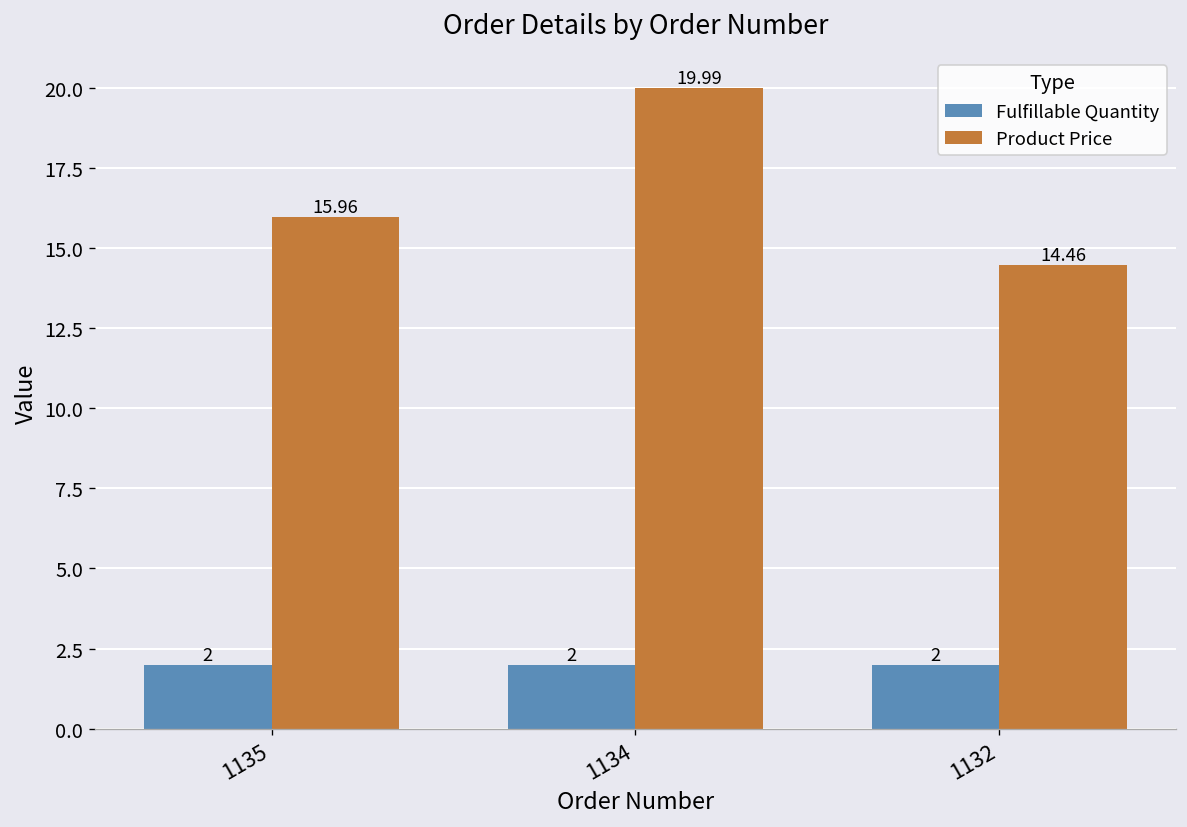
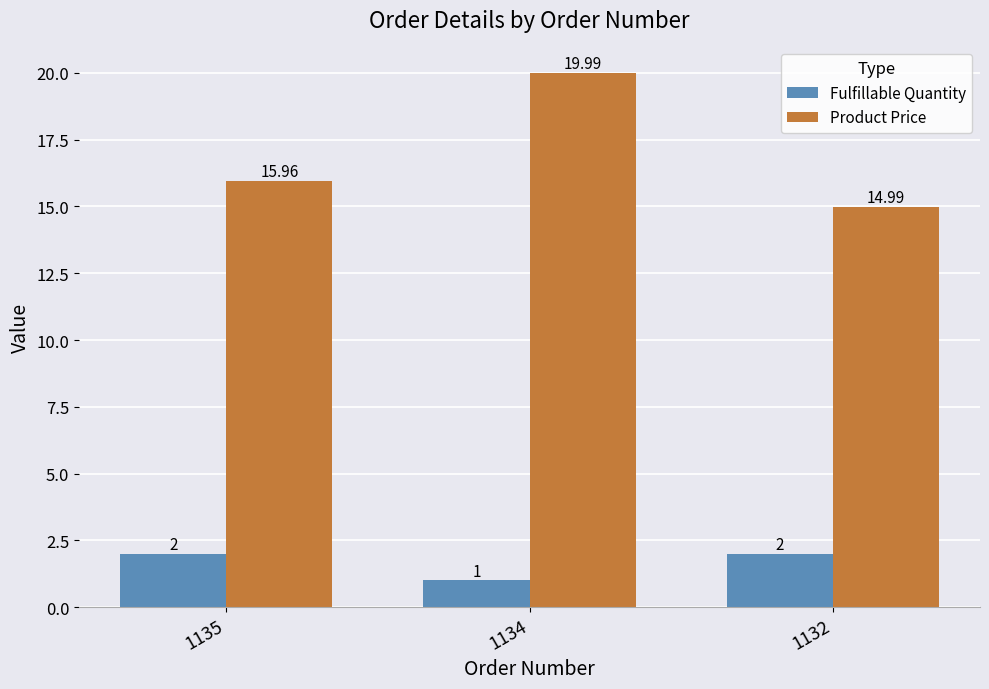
Fulfillable Quantity, 1134: 2 -> 1
Product Price, 1132: 14.46 -> 14.99
